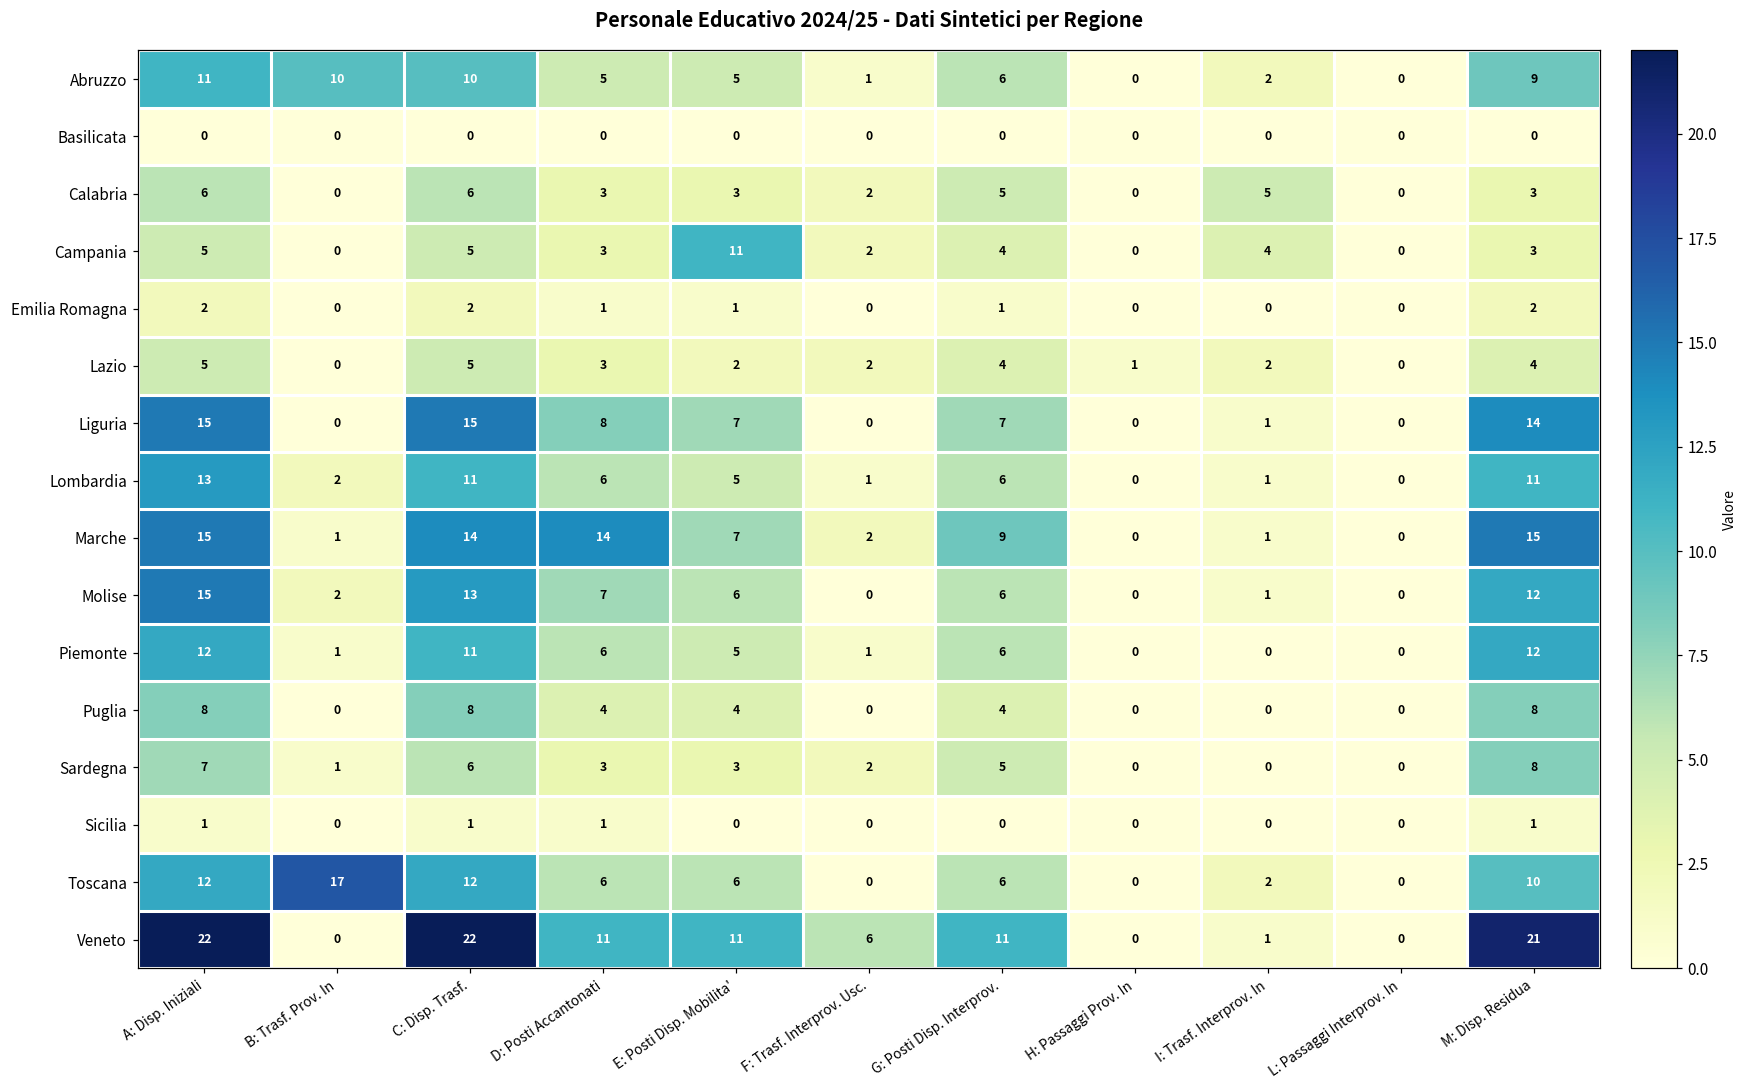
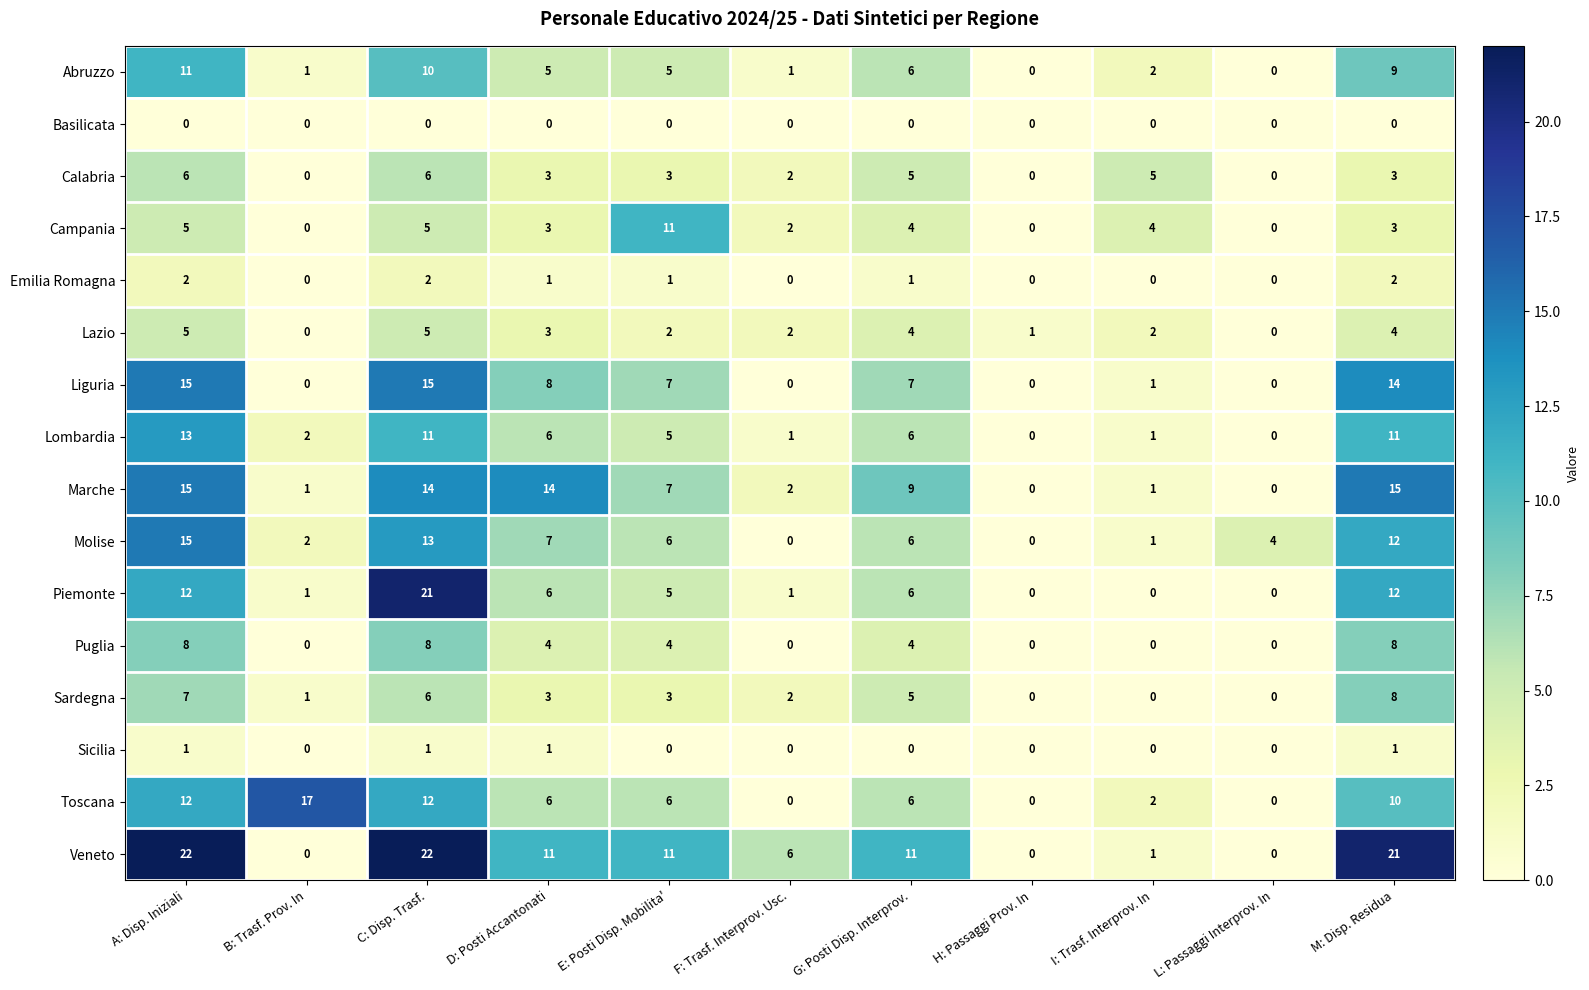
Abruzzo, B: Trasf. Prov. In: 10 -> 1
Molise, L: Passaggi Interprov. In: 0 -> 4
Piemonte, C: Disp. Trasf.: 11 -> 21
